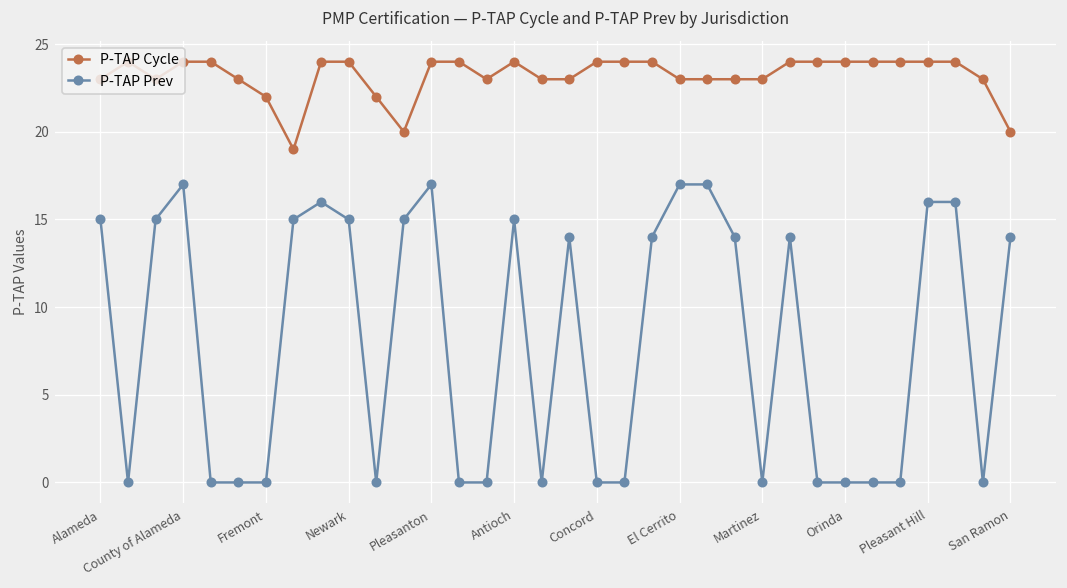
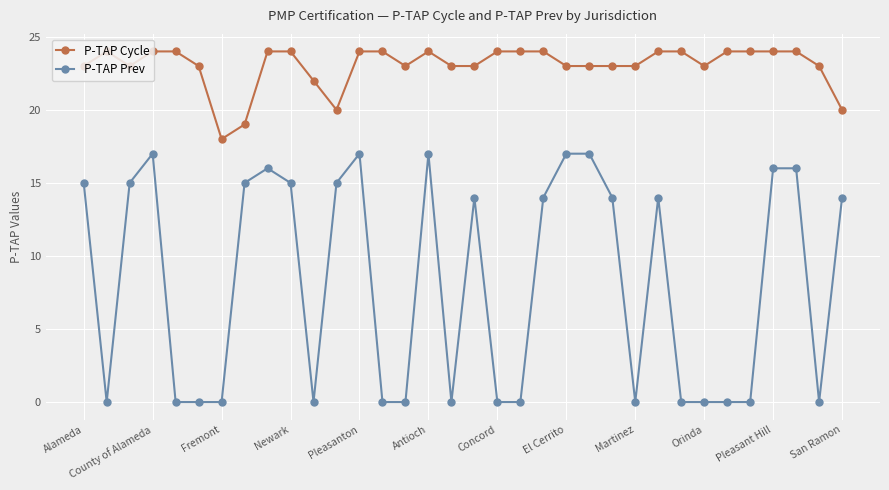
P-TAP Cycle, Fremont: 22 -> 18
P-TAP Prev, Antioch: 15 -> 17
P-TAP Cycle, Orinda: 24 -> 23
